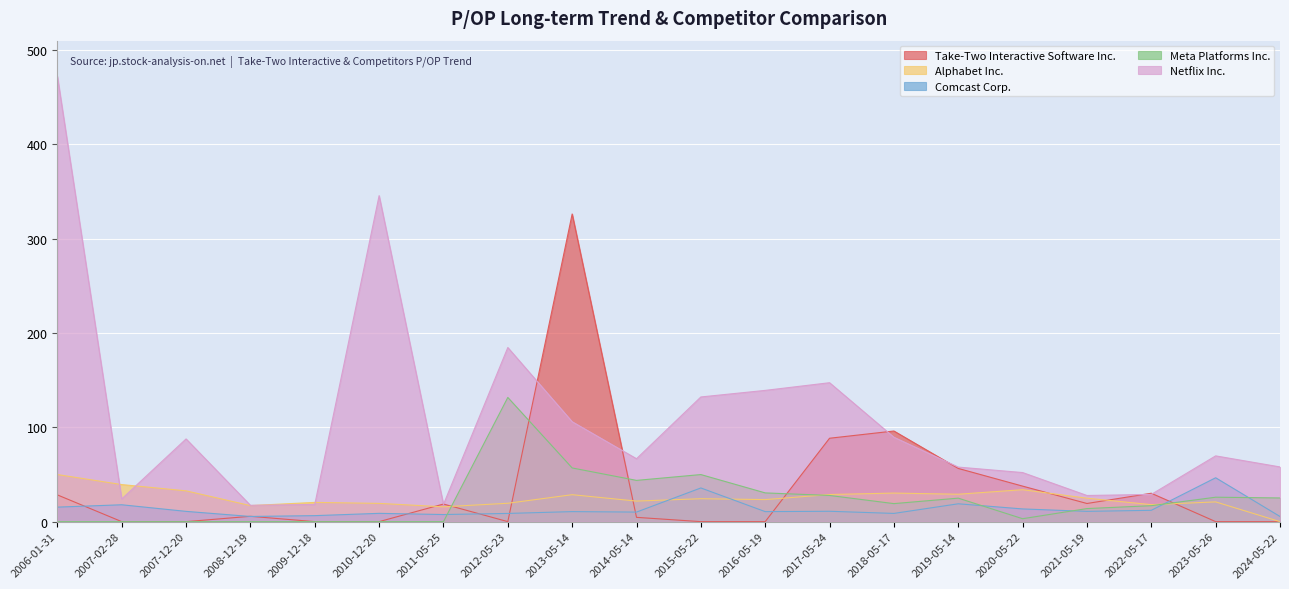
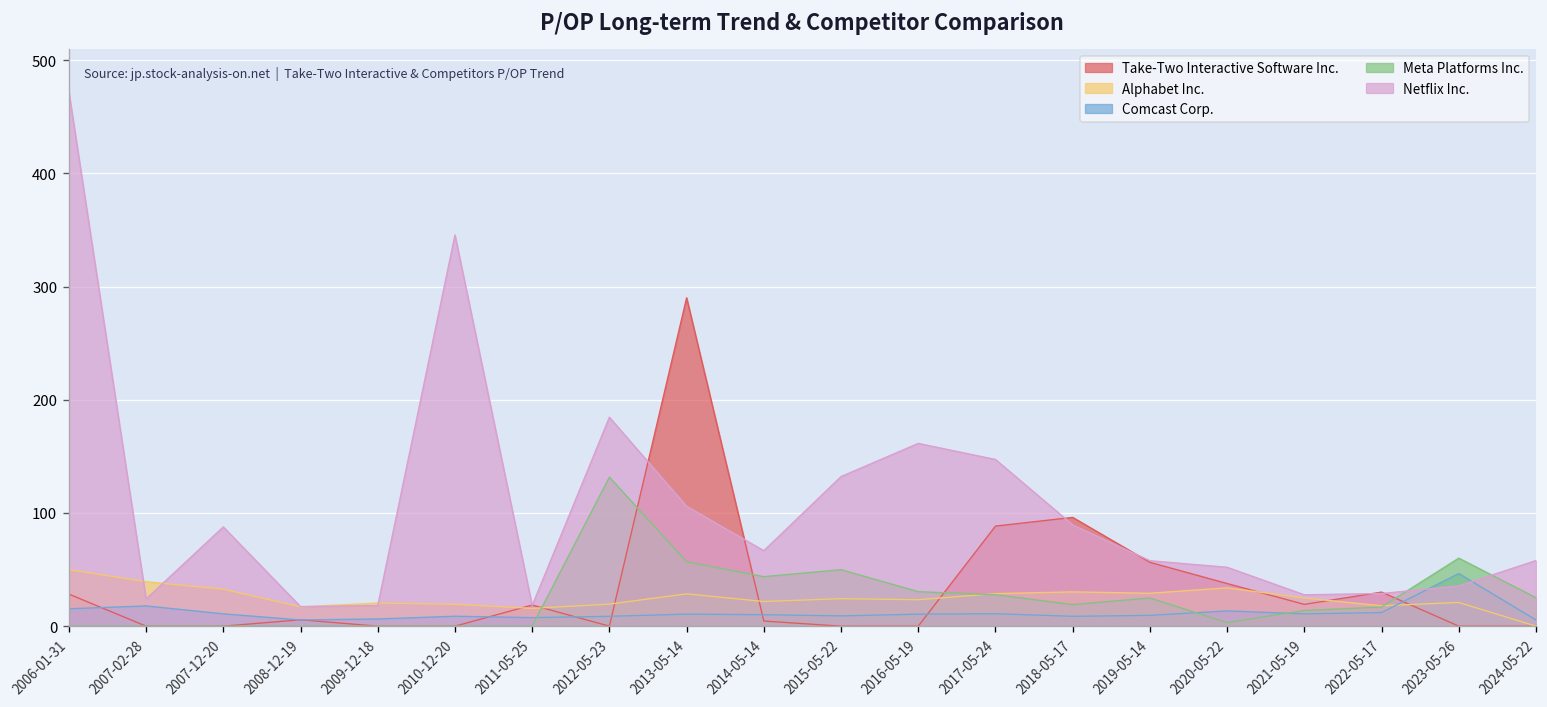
Take-Two Interactive Software Inc., 2013-05-14: 330 -> 290
Comcast Corp., 2015-05-22: 40 -> 10
Netflix Inc., 2016-05-19: 140 -> 160
Comcast Corp., 2019-05-14: 20 -> 10
Meta Platforms Inc., 2023-05-26: 30 -> 60
Netflix Inc., 2023-05-26: 70 -> 40
